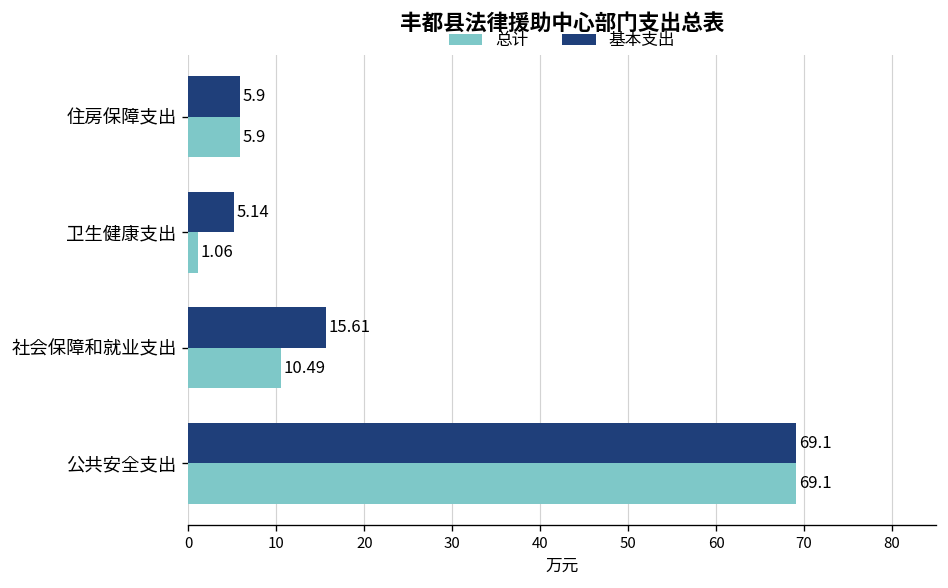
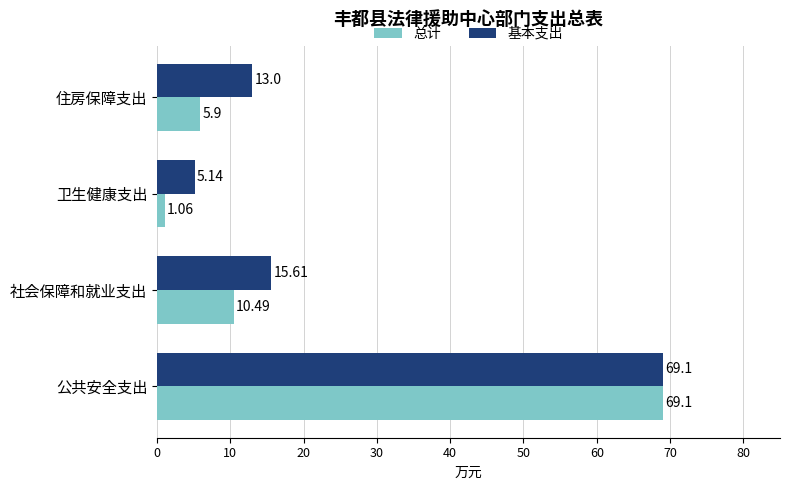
基本支出, 住房保障支出: 5.9 -> 13.0
